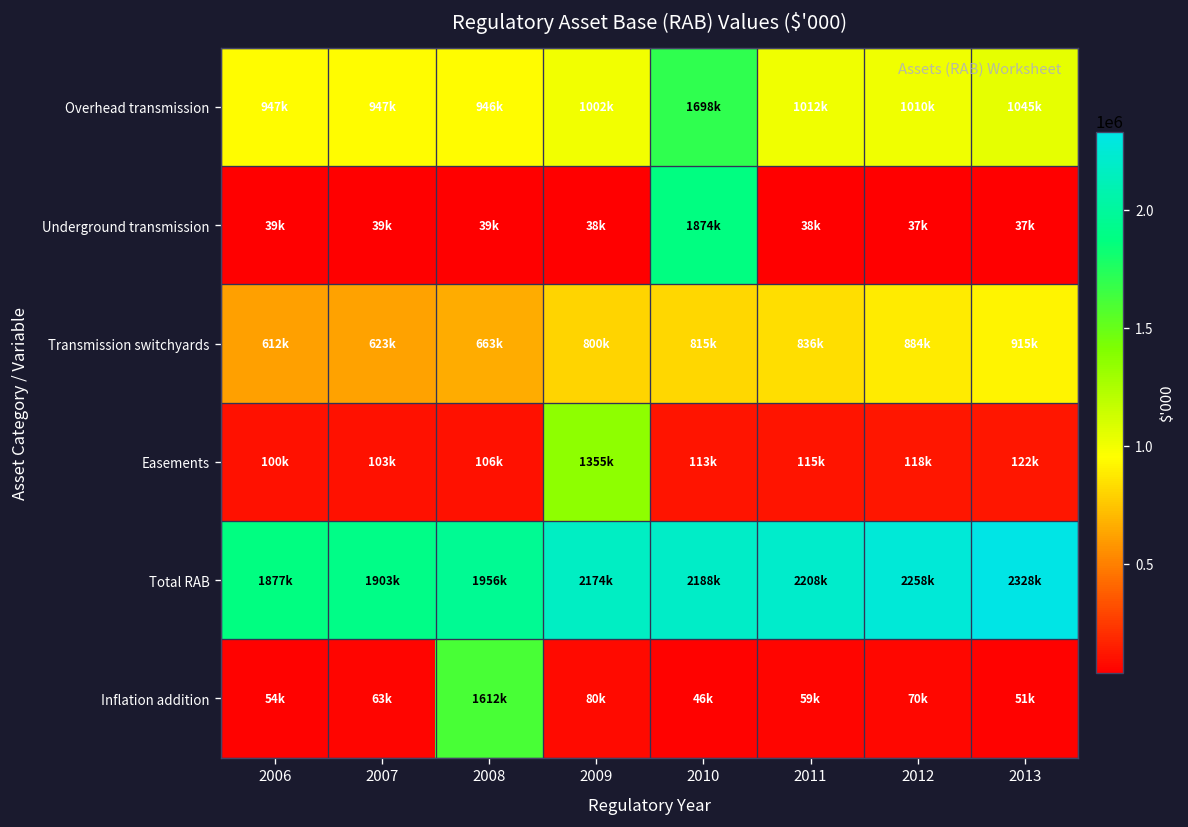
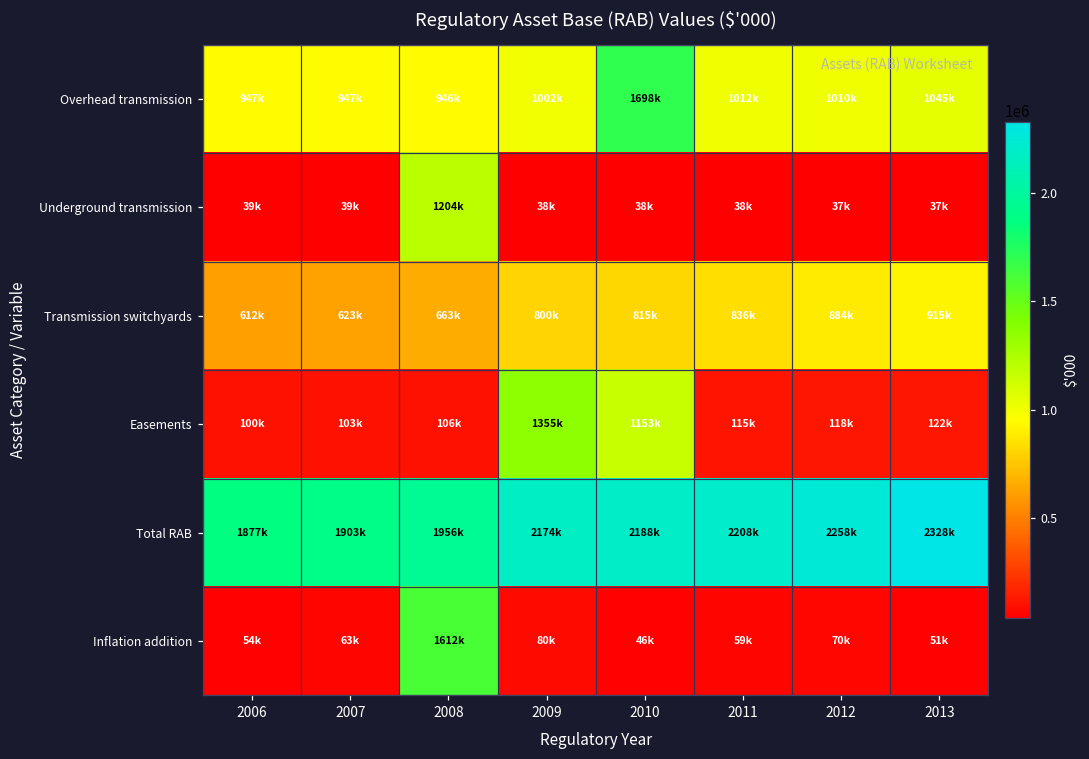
Underground transmission, 2008: 39k -> 1204k
Underground transmission, 2010: 1874k -> 38k
Easements, 2010: 113k -> 1153k
